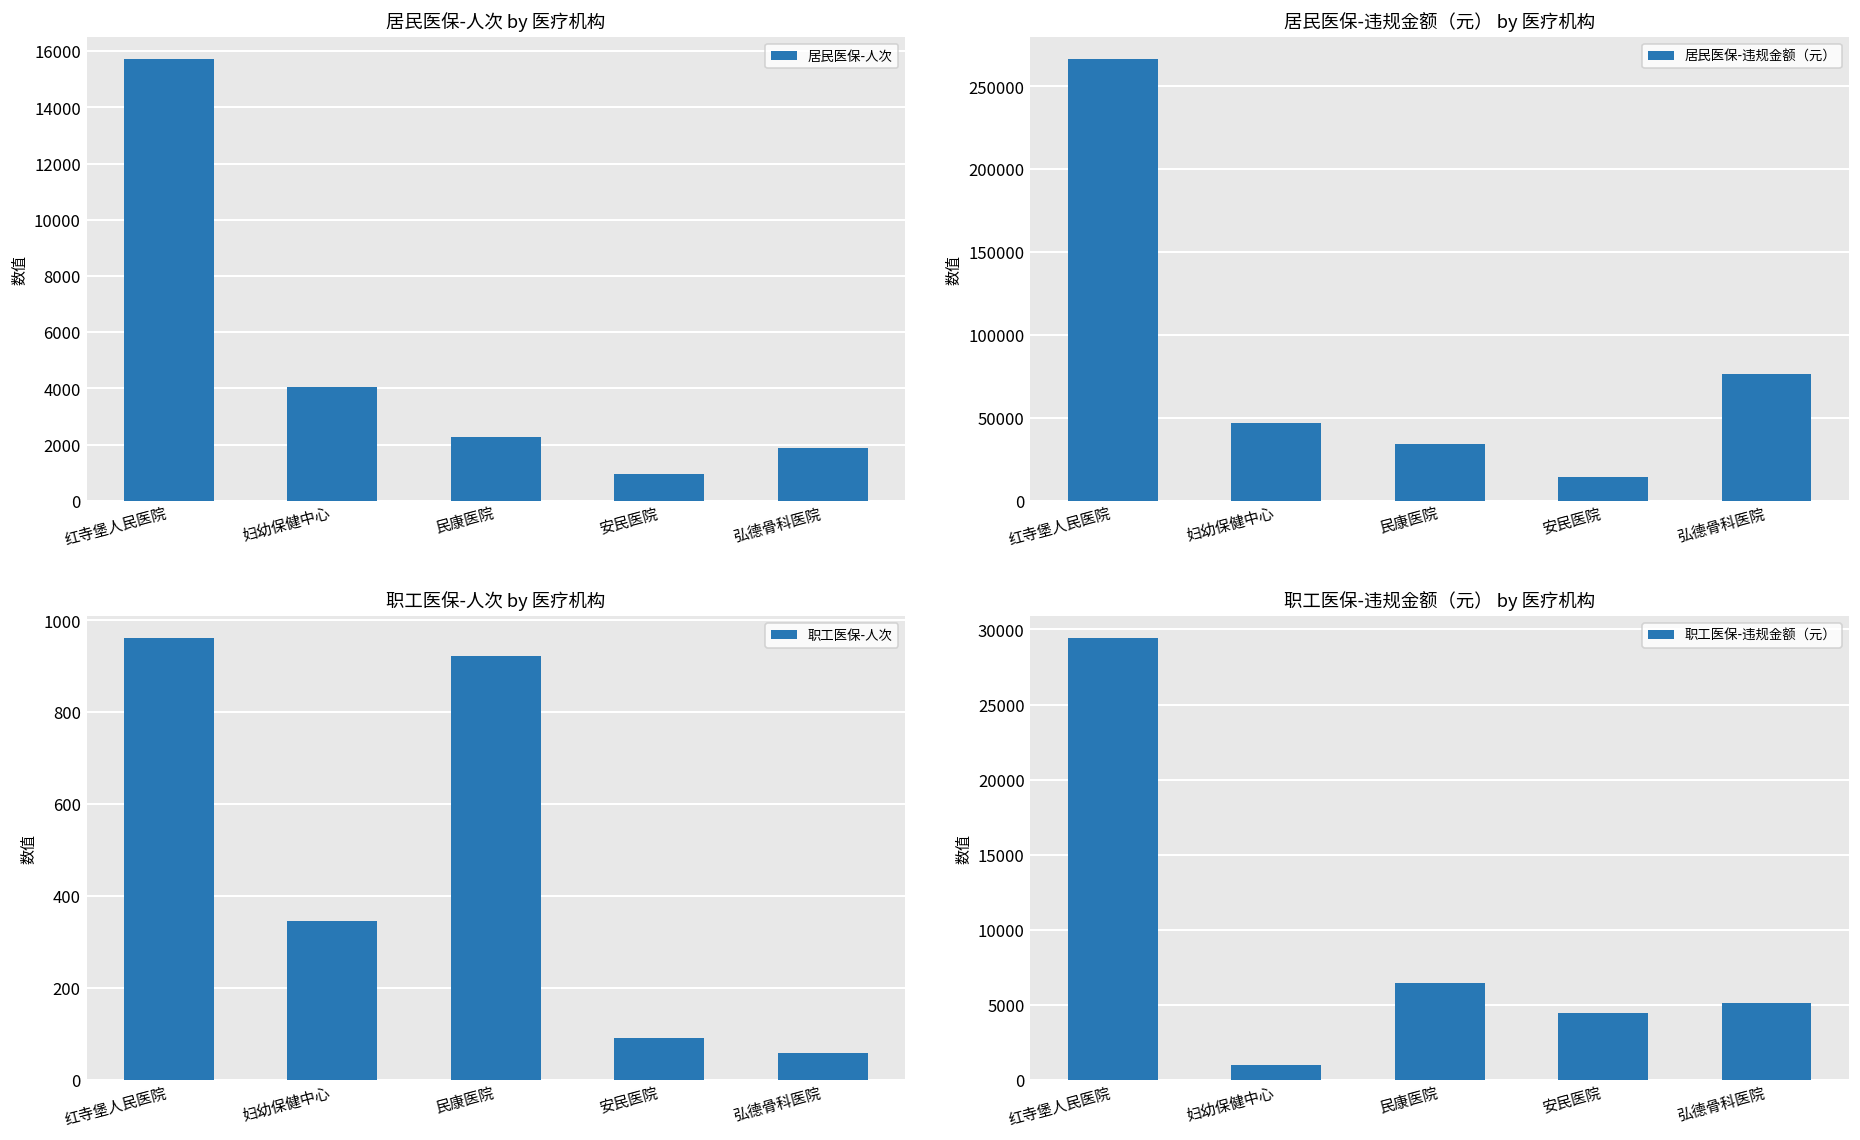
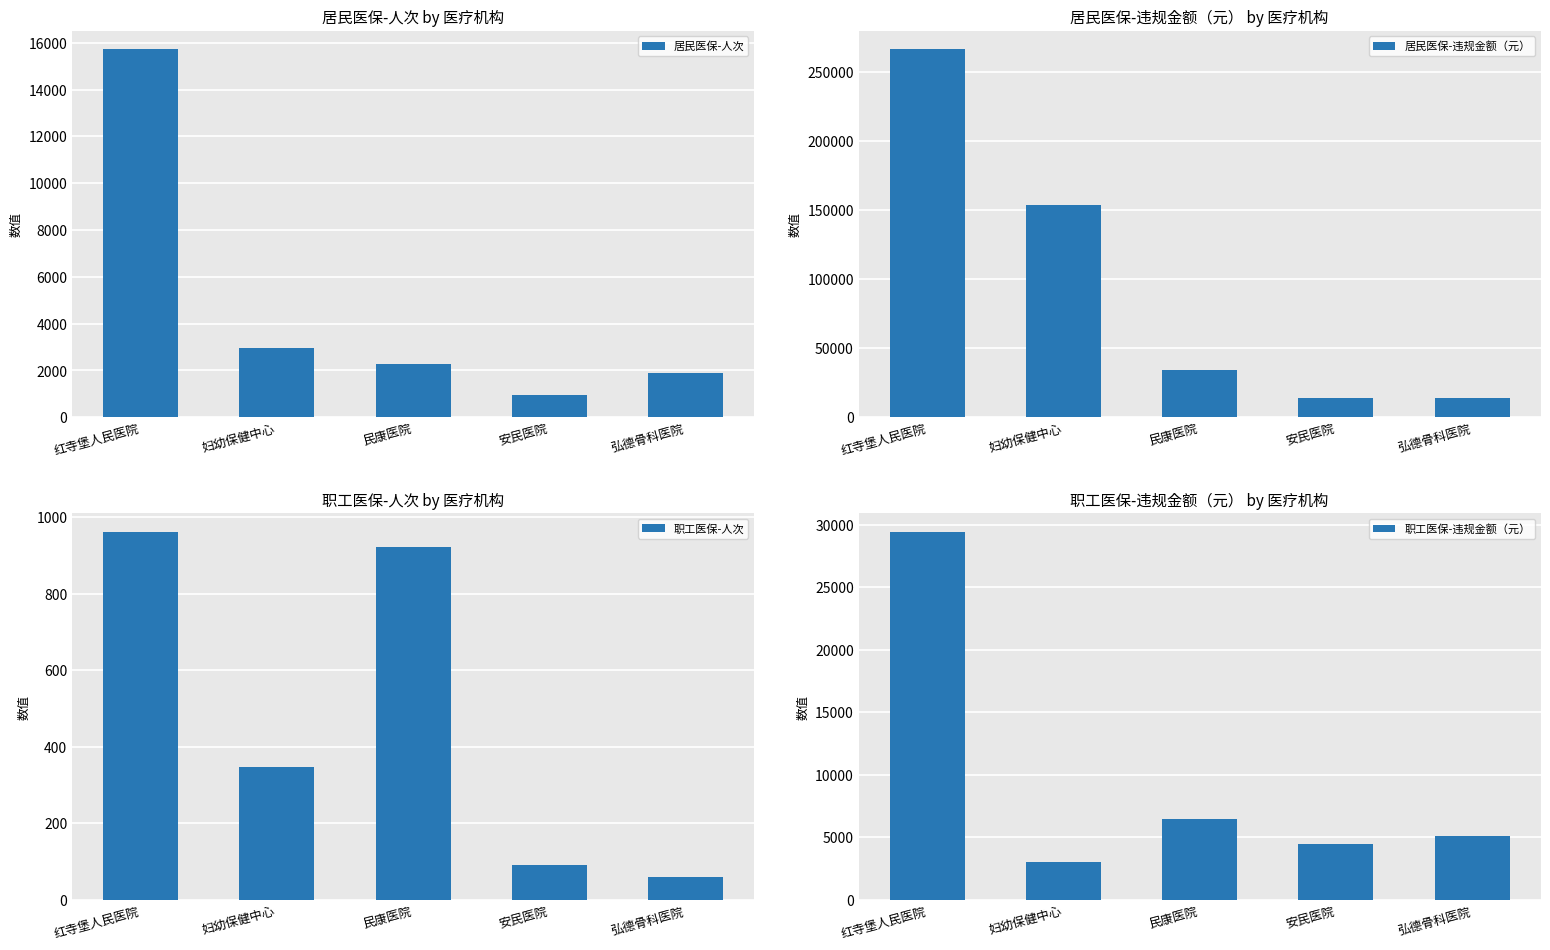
居民医保-人次 by 医疗机构, 妇幼保健中心: 4100 -> 2900
居民医保-违规金额（元） by 医疗机构, 妇幼保健中心: 47000 -> 154000
居民医保-违规金额（元） by 医疗机构, 弘德骨科医院: 76000 -> 14000
职工医保-违规金额（元） by 医疗机构, 妇幼保健中心: 1000 -> 3100
